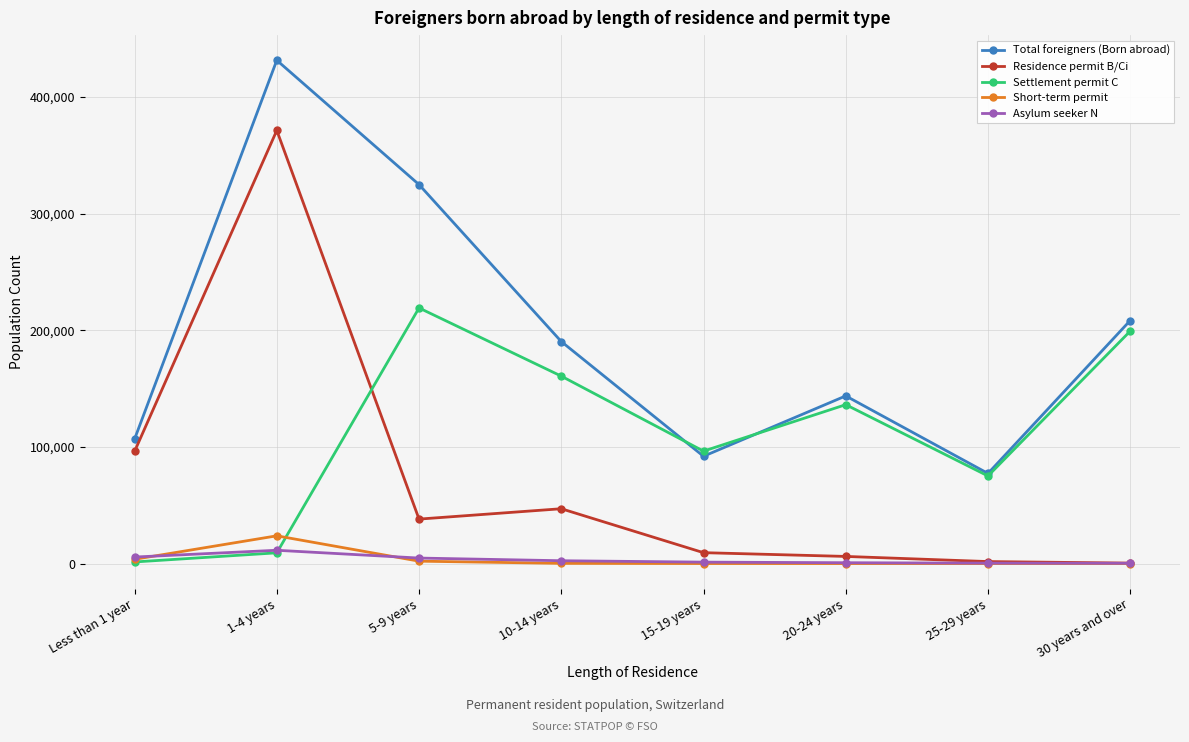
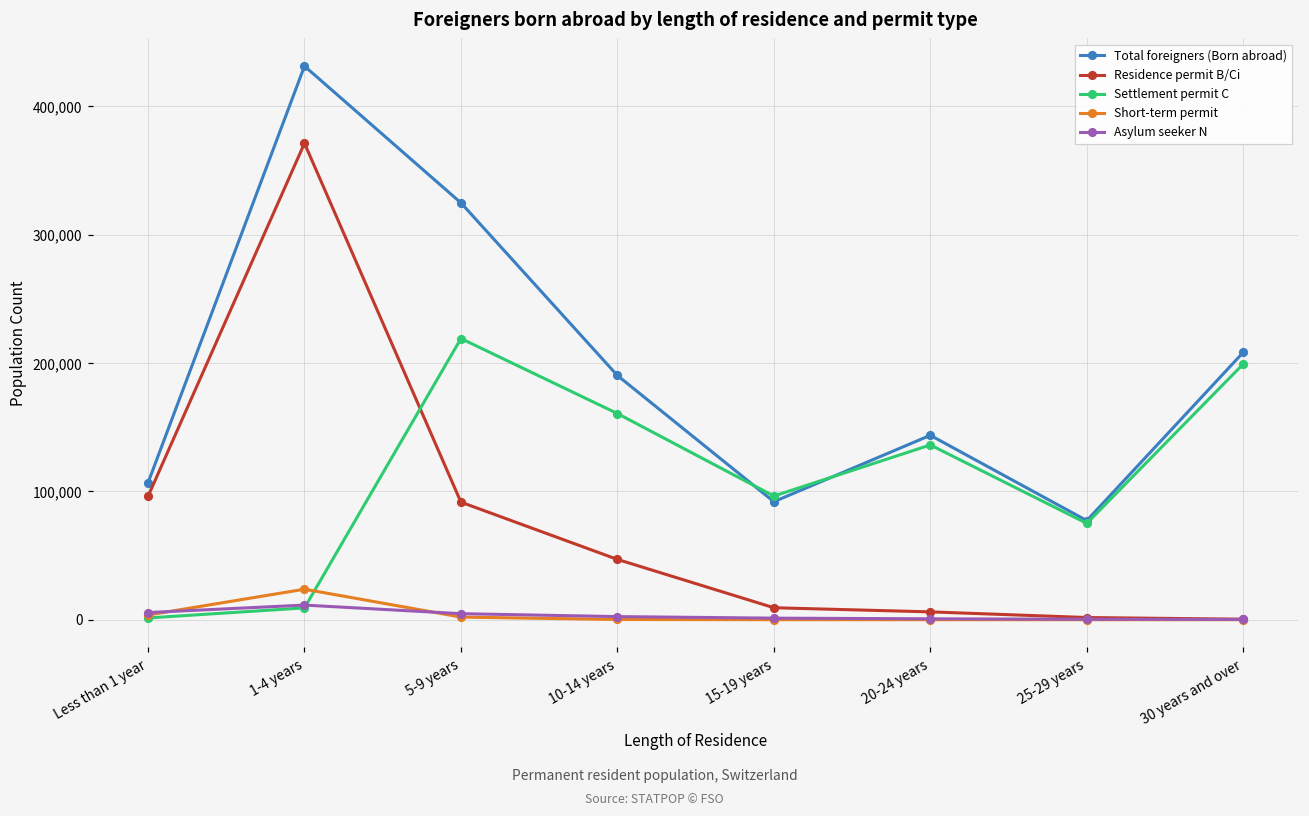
Residence permit B/Ci, 5-9 years: 38,000 -> 92,000
